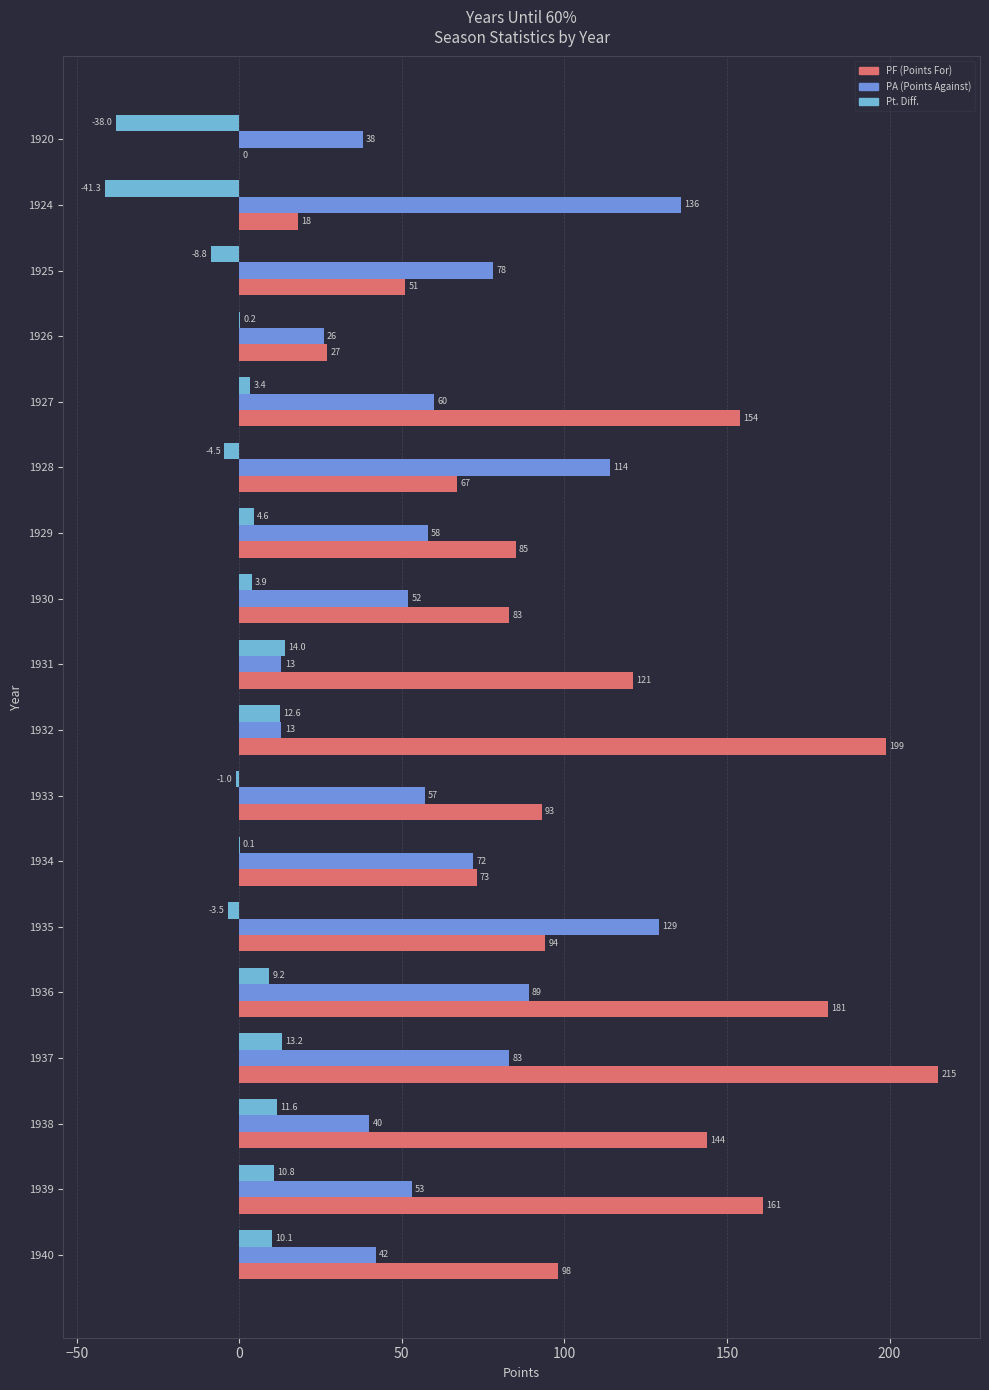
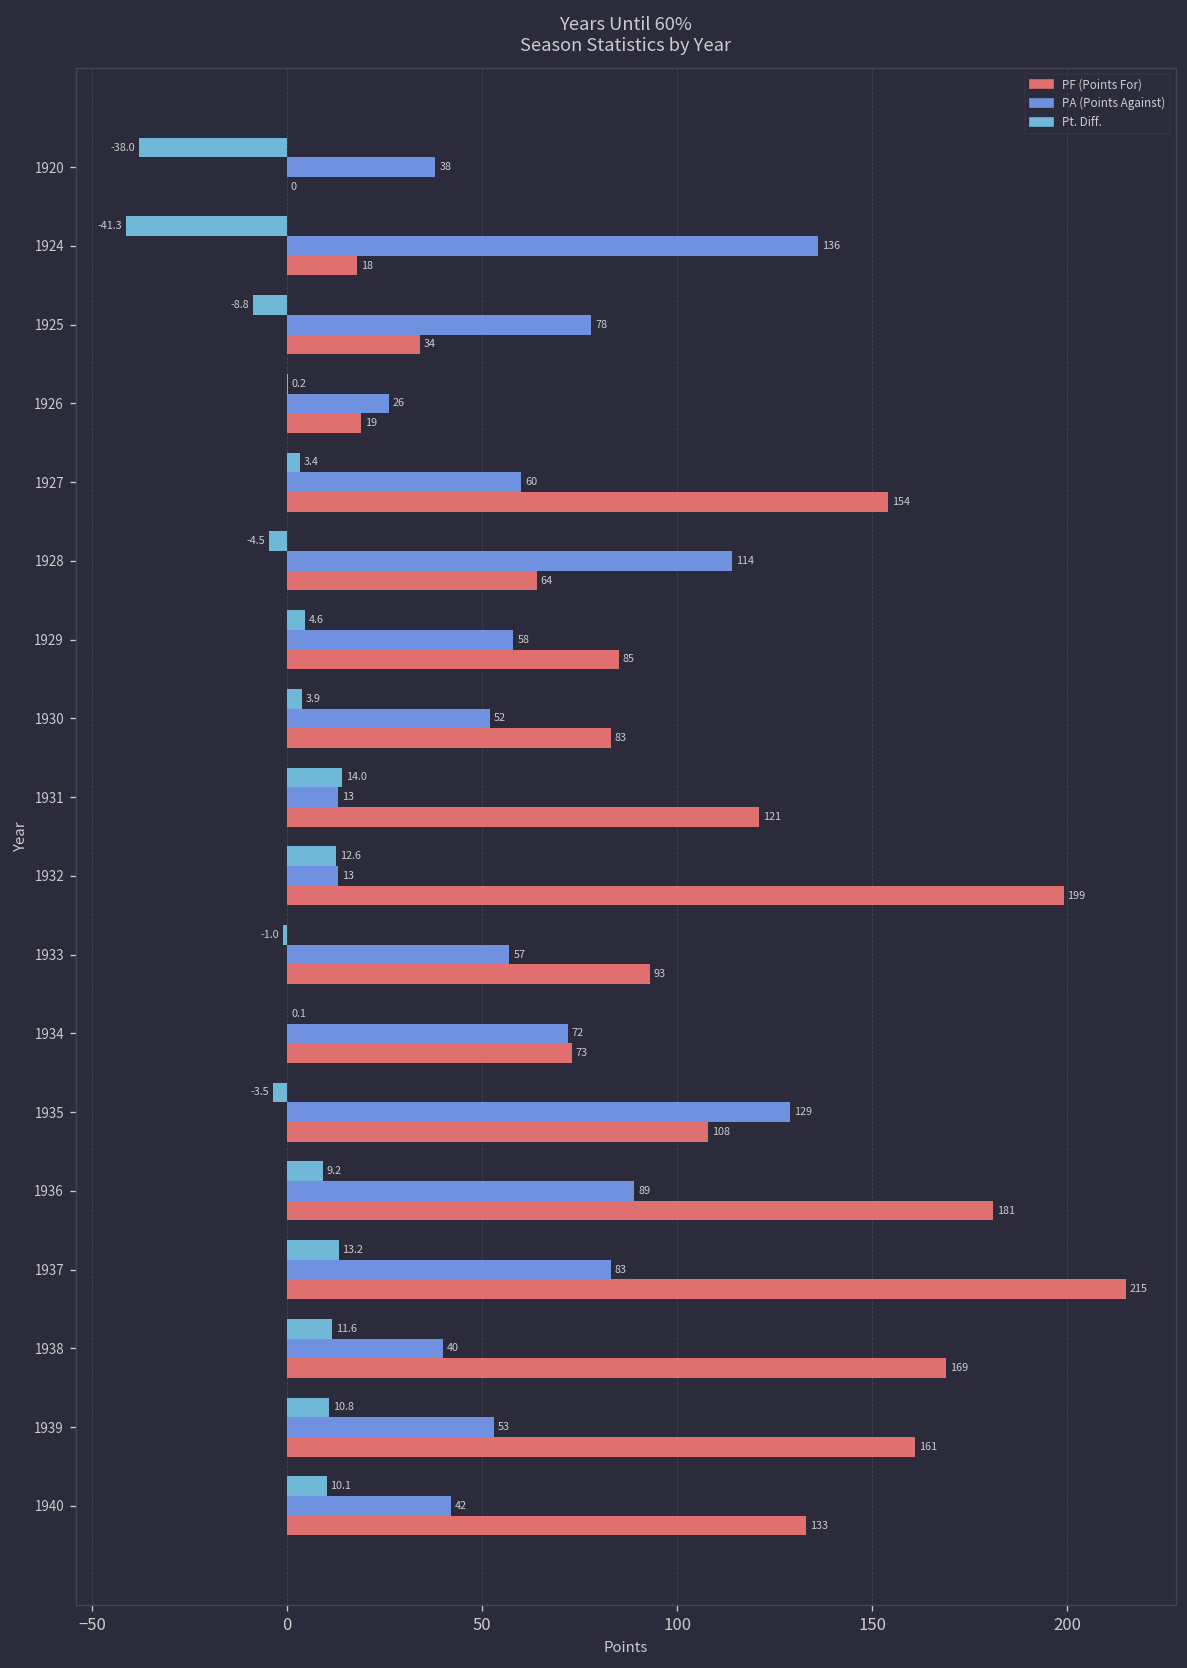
PF (Points For), 1925: 51 -> 34
PF (Points For), 1926: 27 -> 19
PF (Points For), 1928: 67 -> 64
PF (Points For), 1935: 94 -> 108
PF (Points For), 1938: 144 -> 169
PF (Points For), 1940: 98 -> 133
